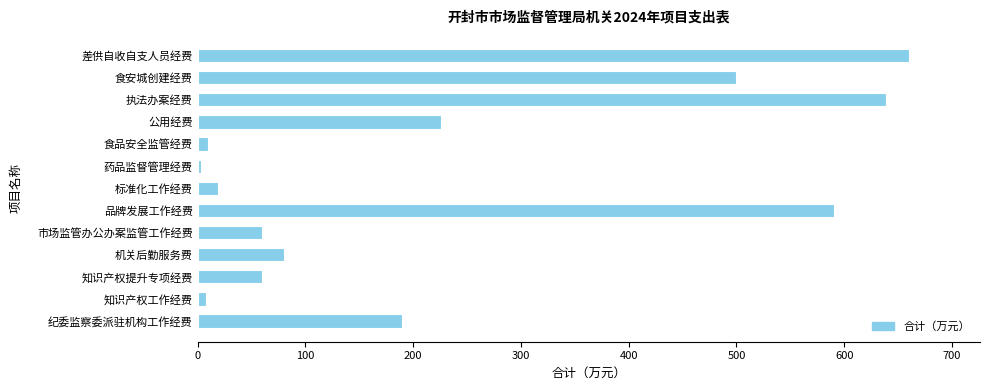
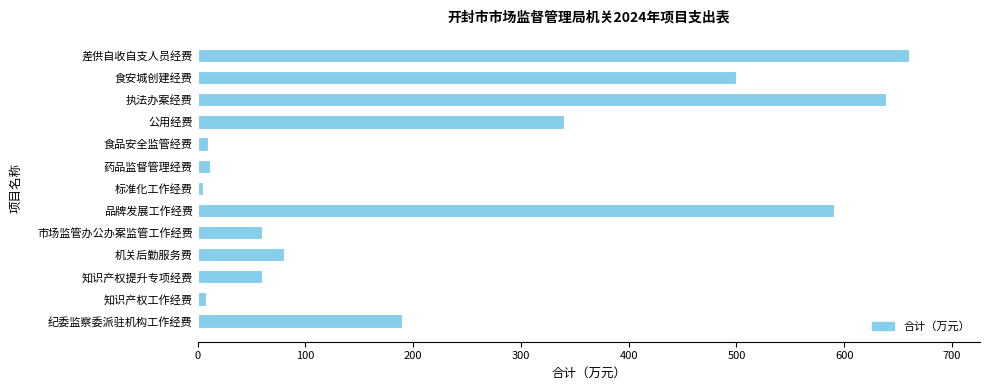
公用经费: 226 -> 340
药品监督管理经费: 3 -> 12
标准化工作经费: 19 -> 5
